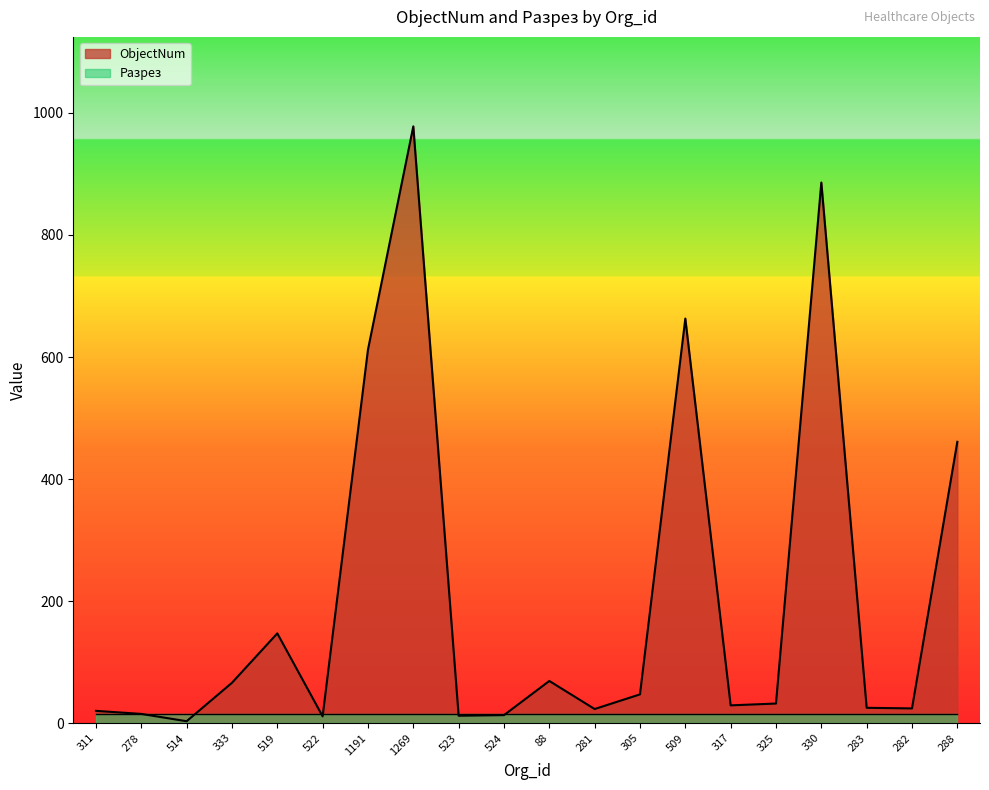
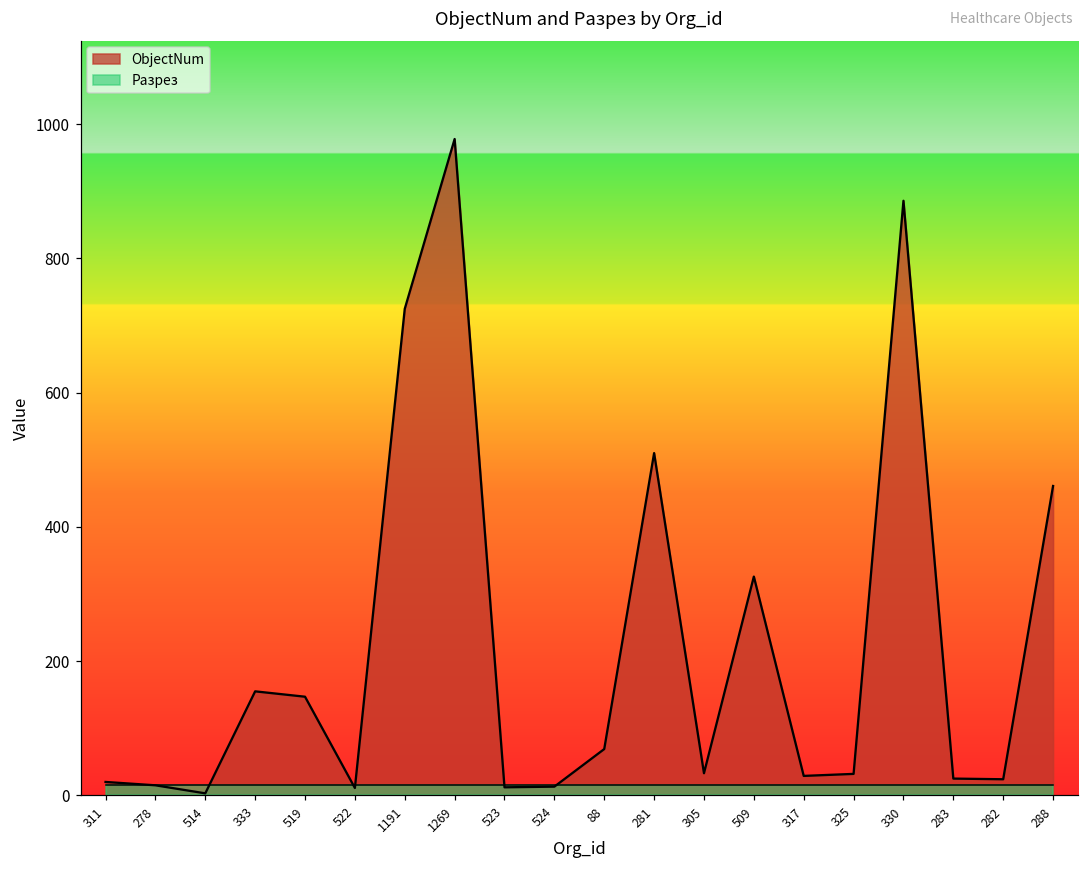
ObjectNum, 333: 70 -> 160
ObjectNum, 1191: 610 -> 730
ObjectNum, 281: 20 -> 510
ObjectNum, 305: 50 -> 30
ObjectNum, 509: 660 -> 330
